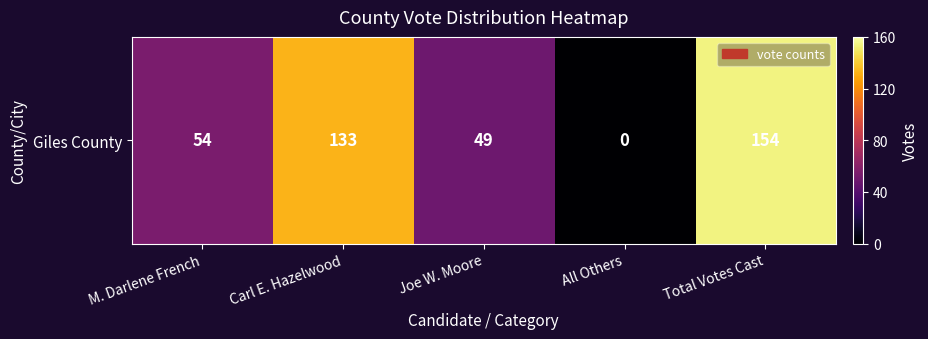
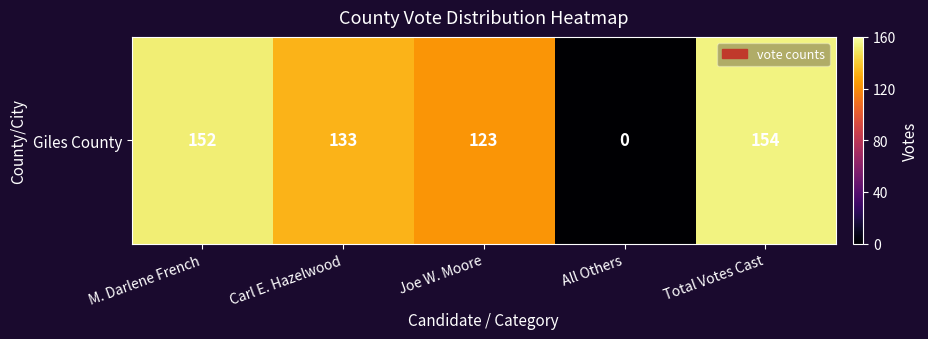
Giles County, M. Darlene French: 54 -> 152
Giles County, Joe W. Moore: 49 -> 123
